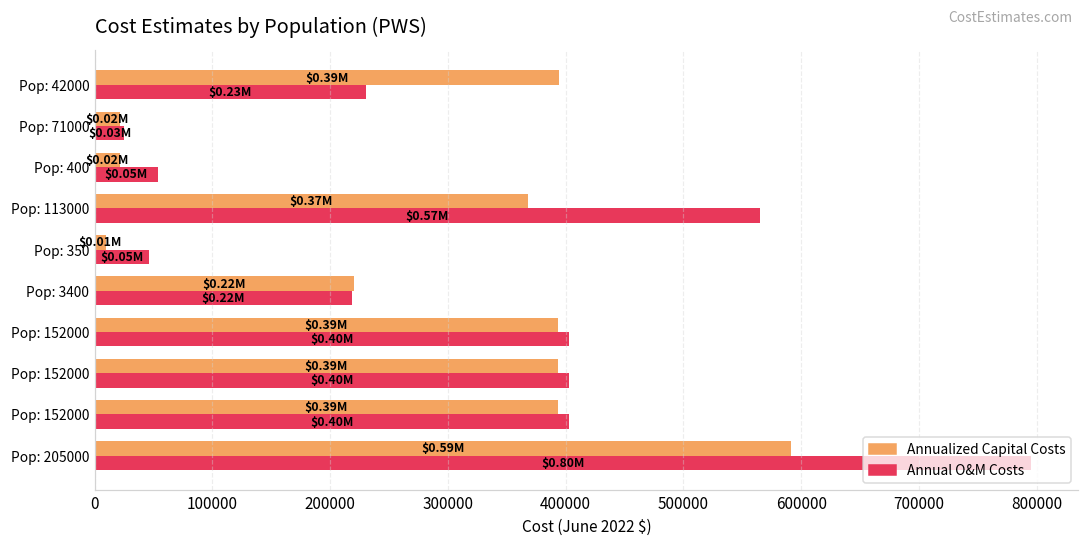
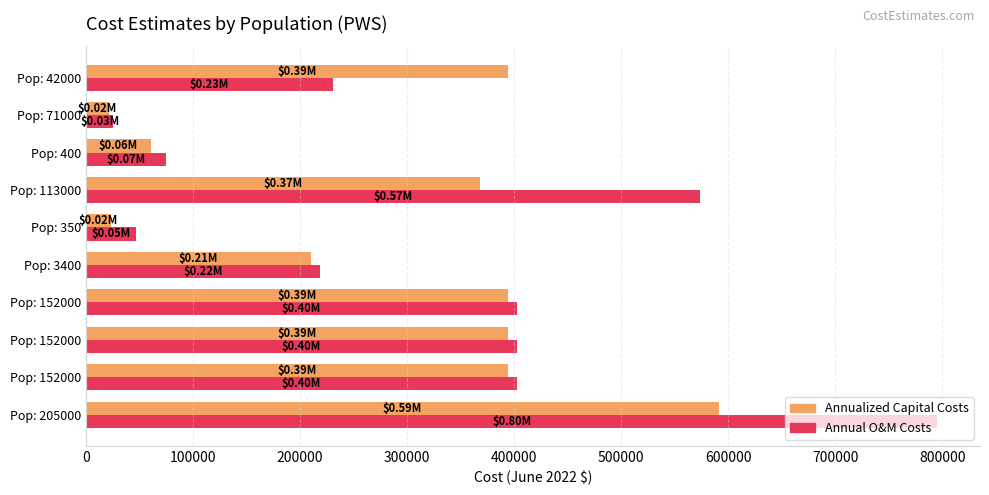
Annualized Capital Costs, Pop: 400: $0.02M -> $0.06M
Annual O&M Costs, Pop: 400: $0.05M -> $0.07M
Annual O&M Costs, Pop: 113000: 565000 -> 573000
Annualized Capital Costs, Pop: 350: $0.01M -> $0.02M
Annualized Capital Costs, Pop: 3400: $0.22M -> $0.21M
